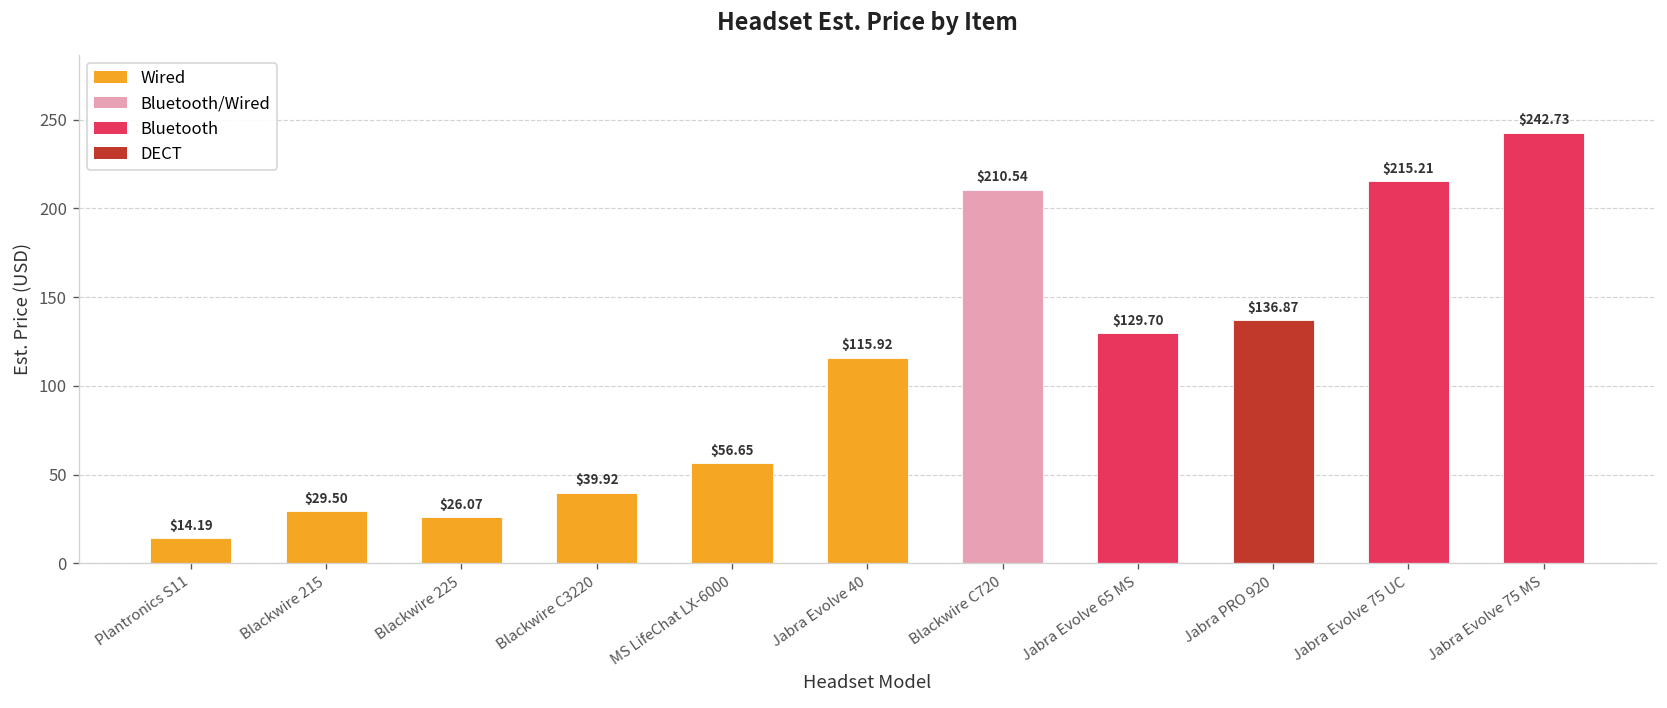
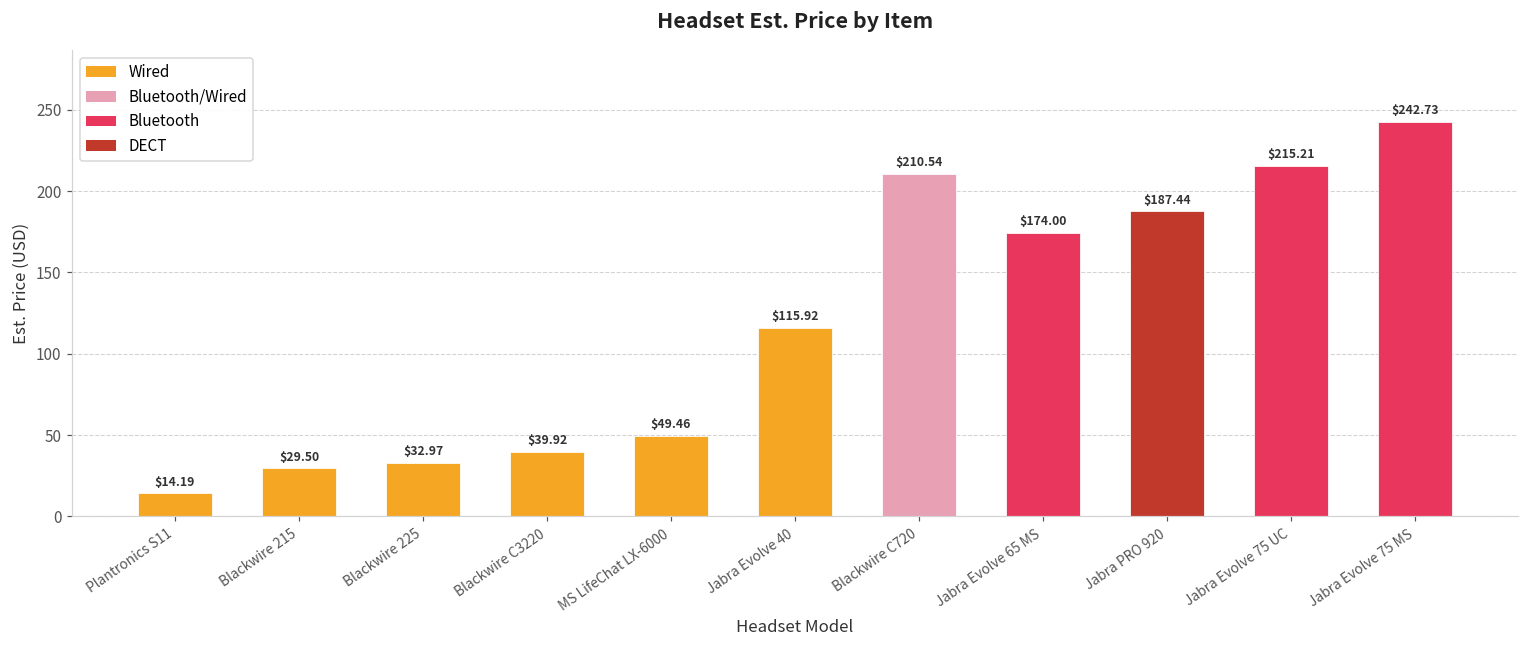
Blackwire 225: $26.07 -> $32.97
MS LifeChat LX-6000: $56.65 -> $49.46
Jabra Evolve 65 MS: $129.70 -> $174.00
Jabra PRO 920: $136.87 -> $187.44
